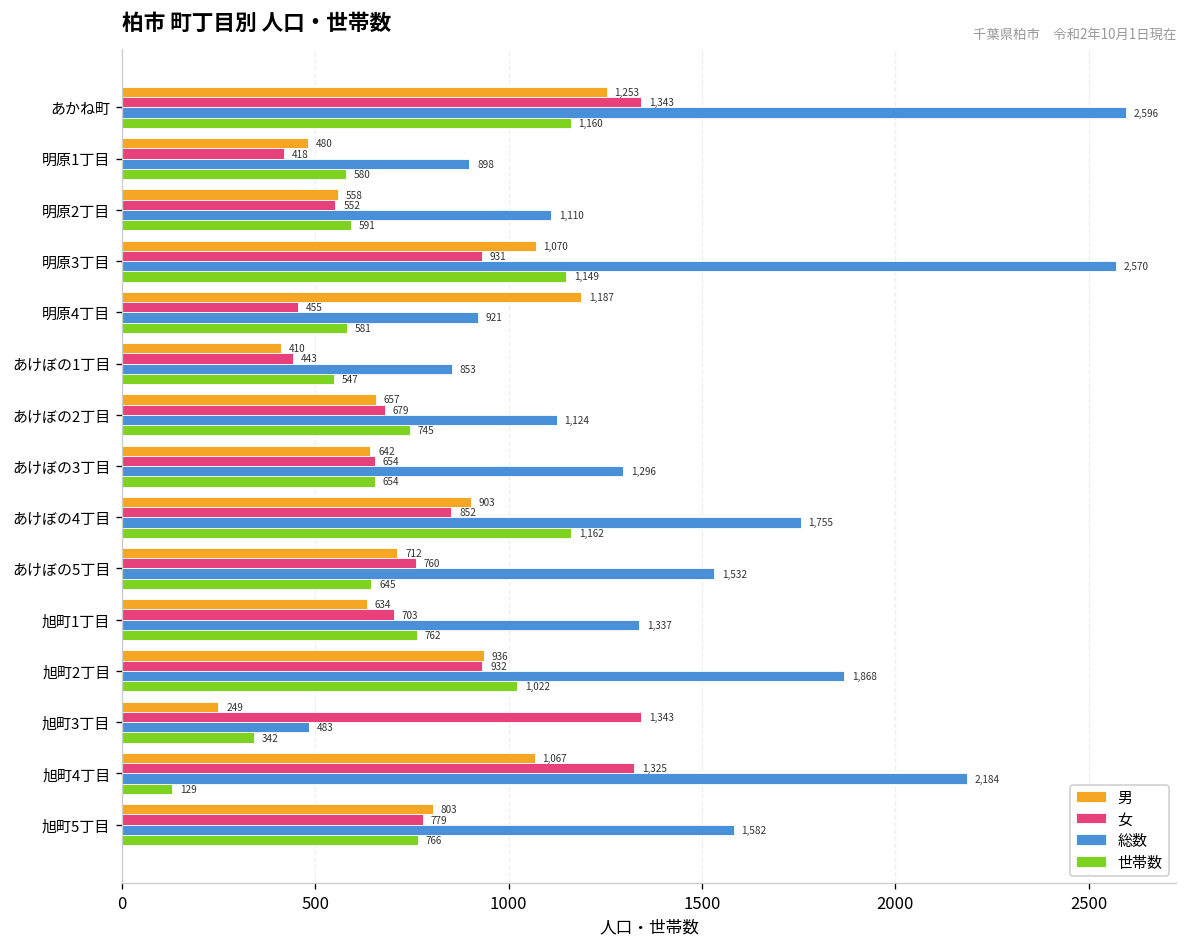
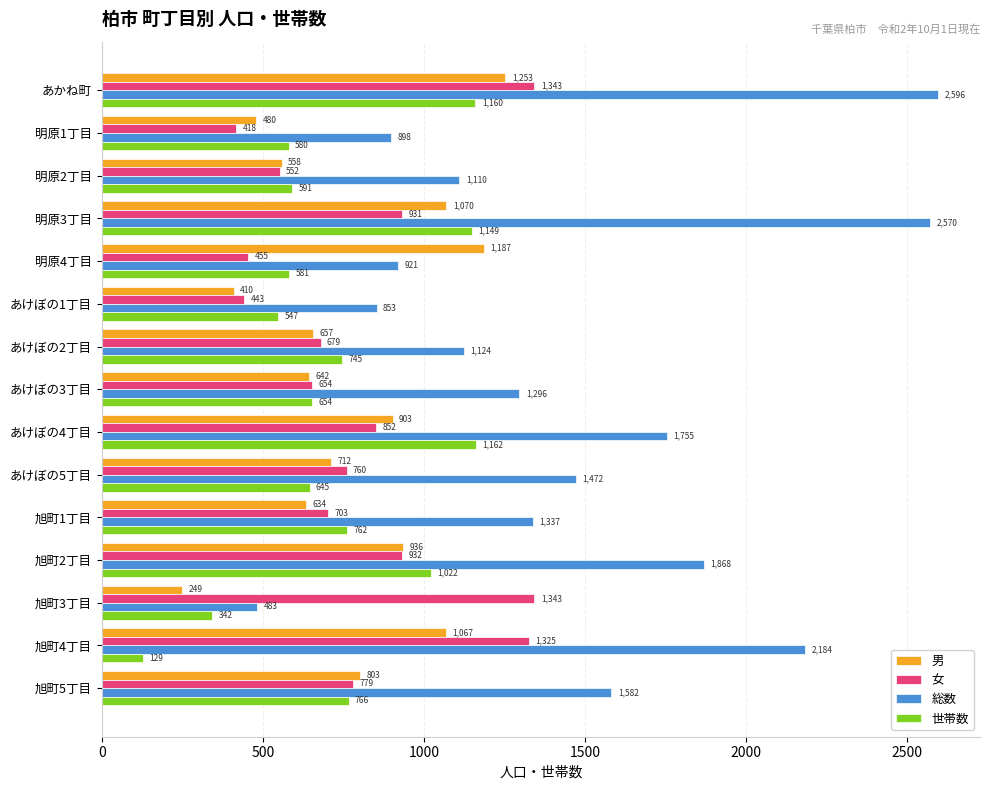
総数, あけぼの5丁目: 1,532 -> 1,472
